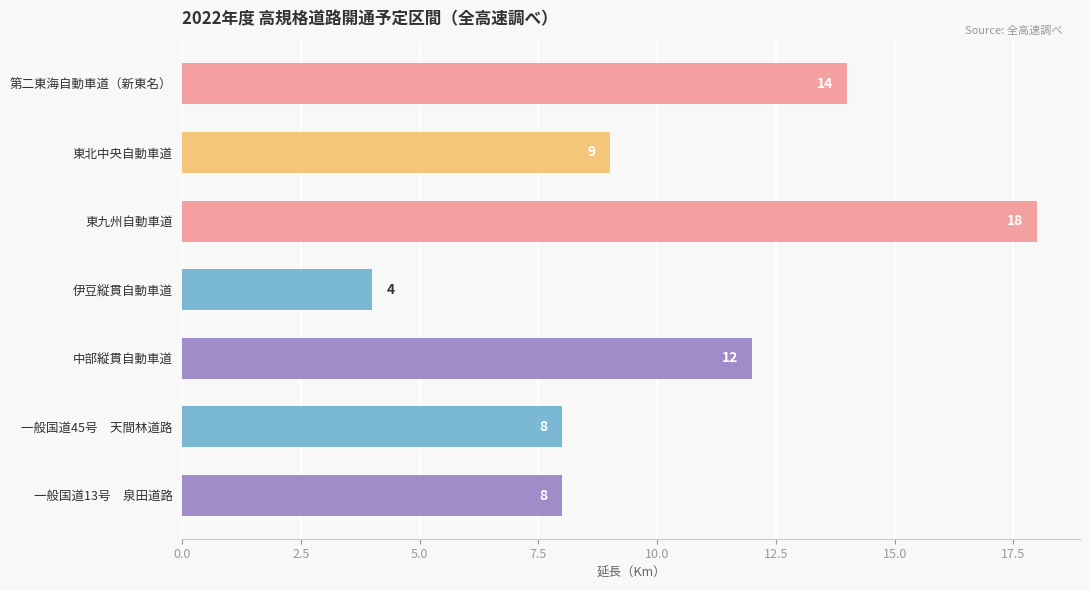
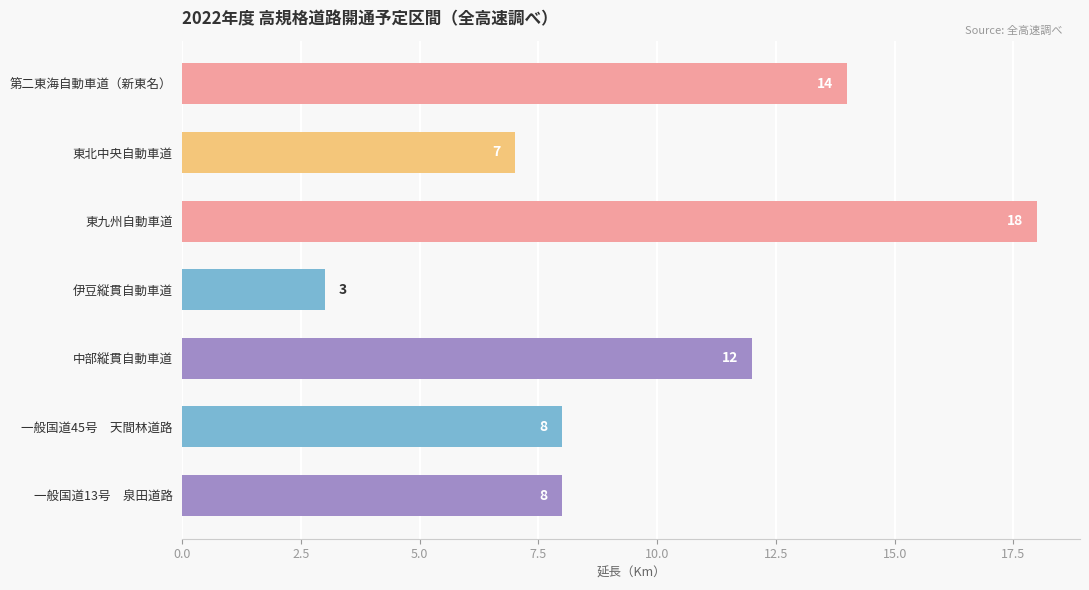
東北中央自動車道: 9 -> 7
伊豆縦貫自動車道: 4 -> 3
